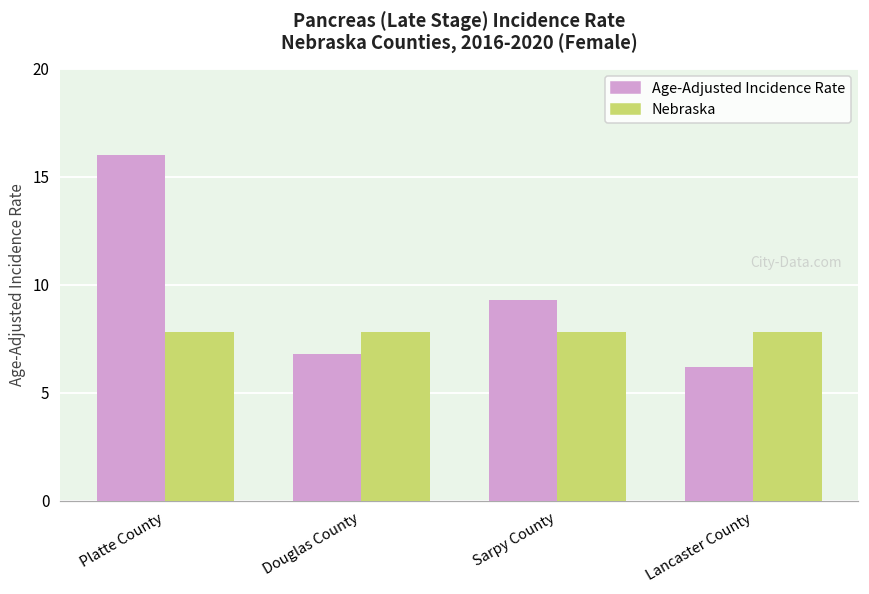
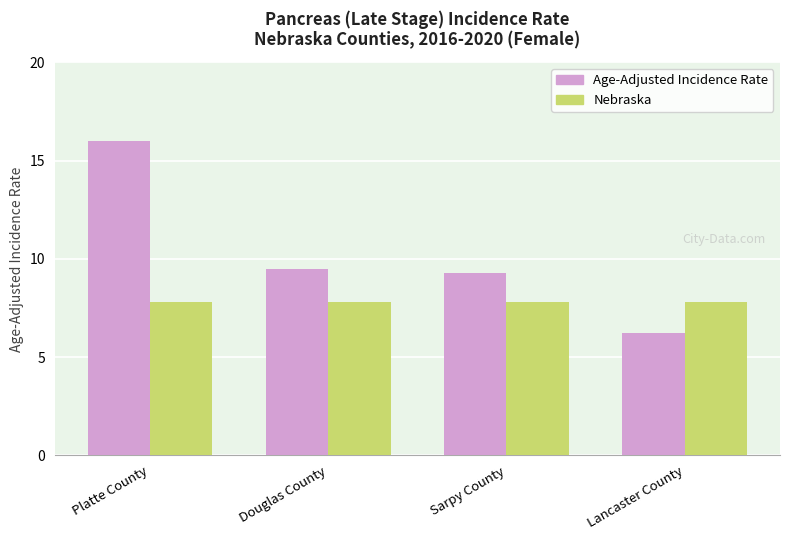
Age-Adjusted Incidence Rate, Douglas County: 6.8 -> 9.5
